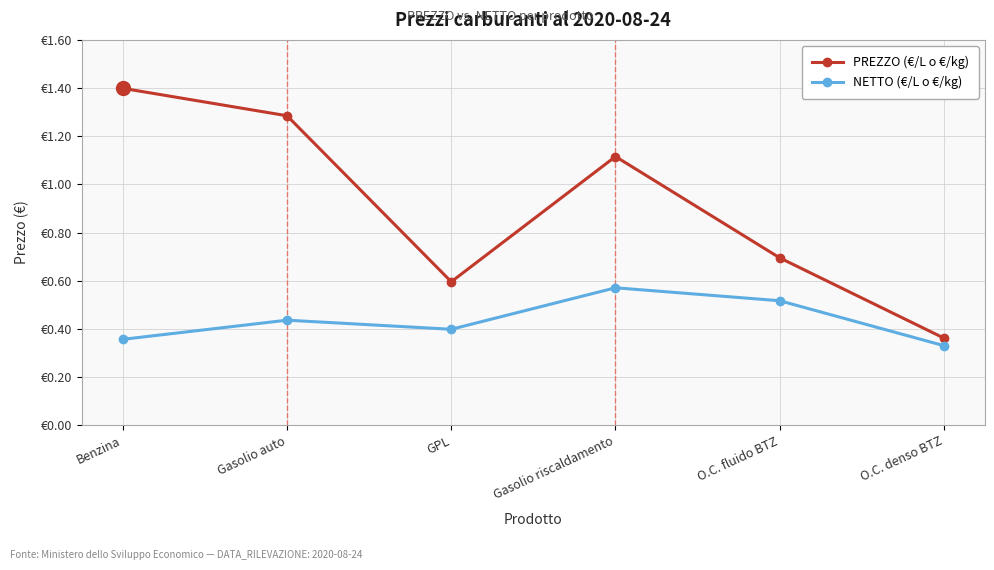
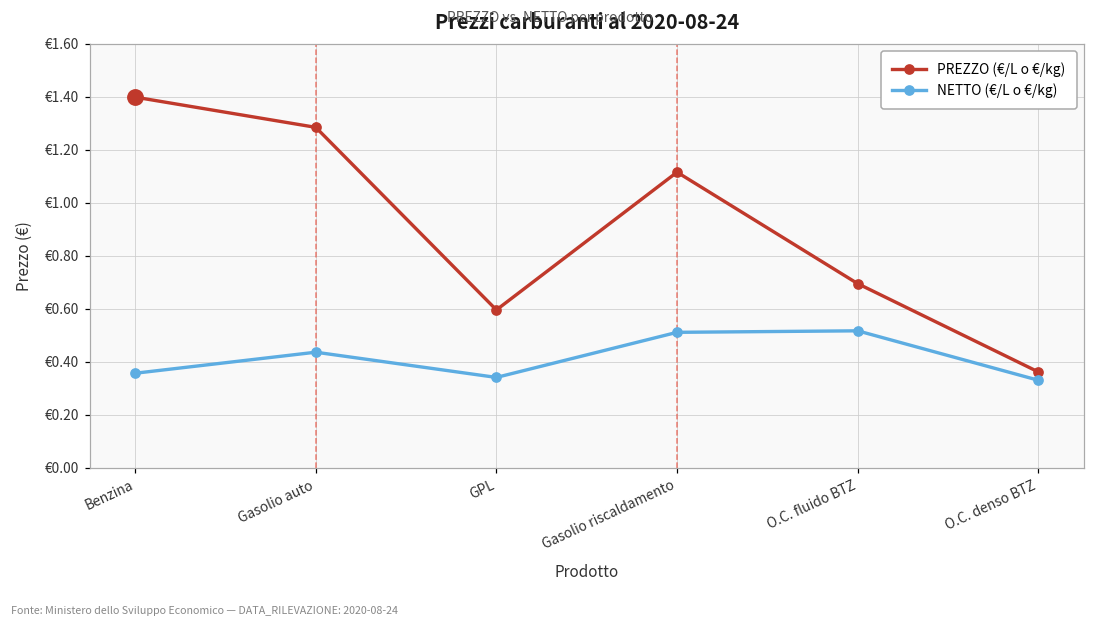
NETTO (€/L o €/kg), GPL: €0.40 -> €0.34
NETTO (€/L o €/kg), Gasolio riscaldamento: €0.57 -> €0.51
